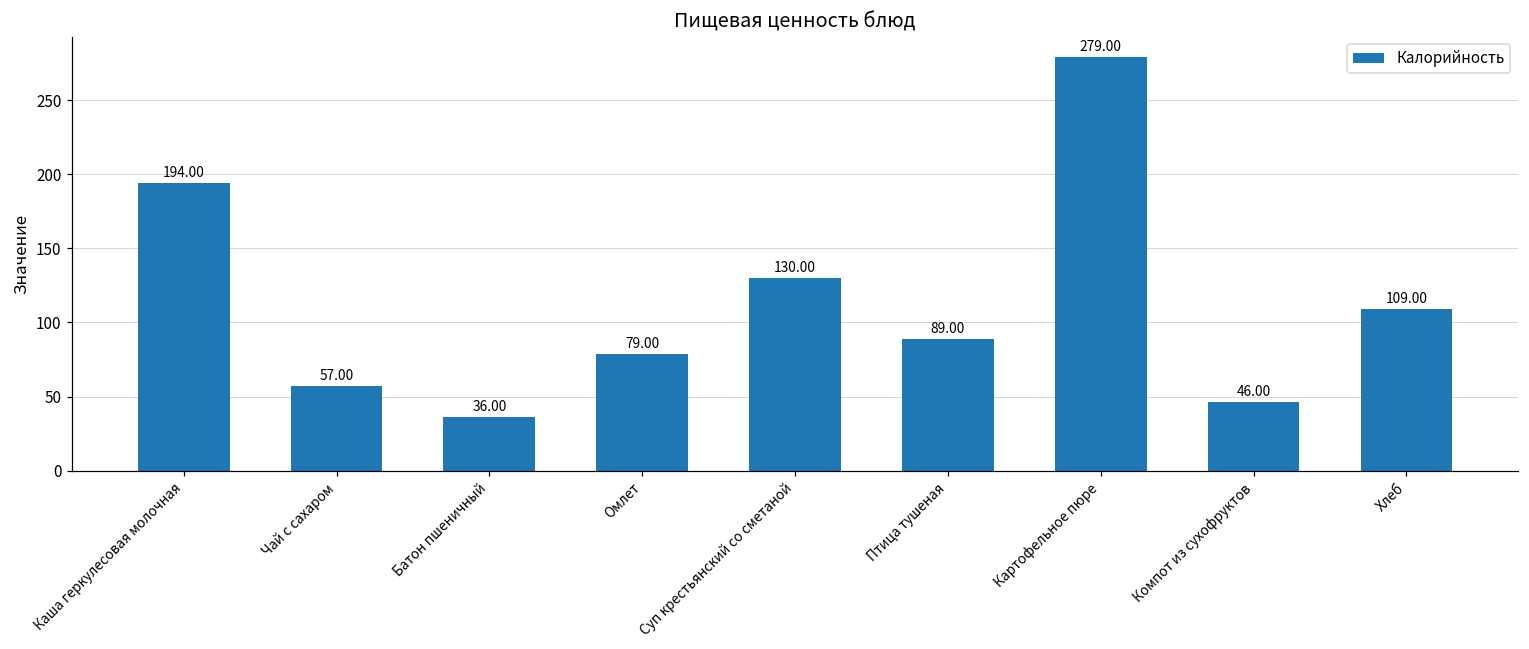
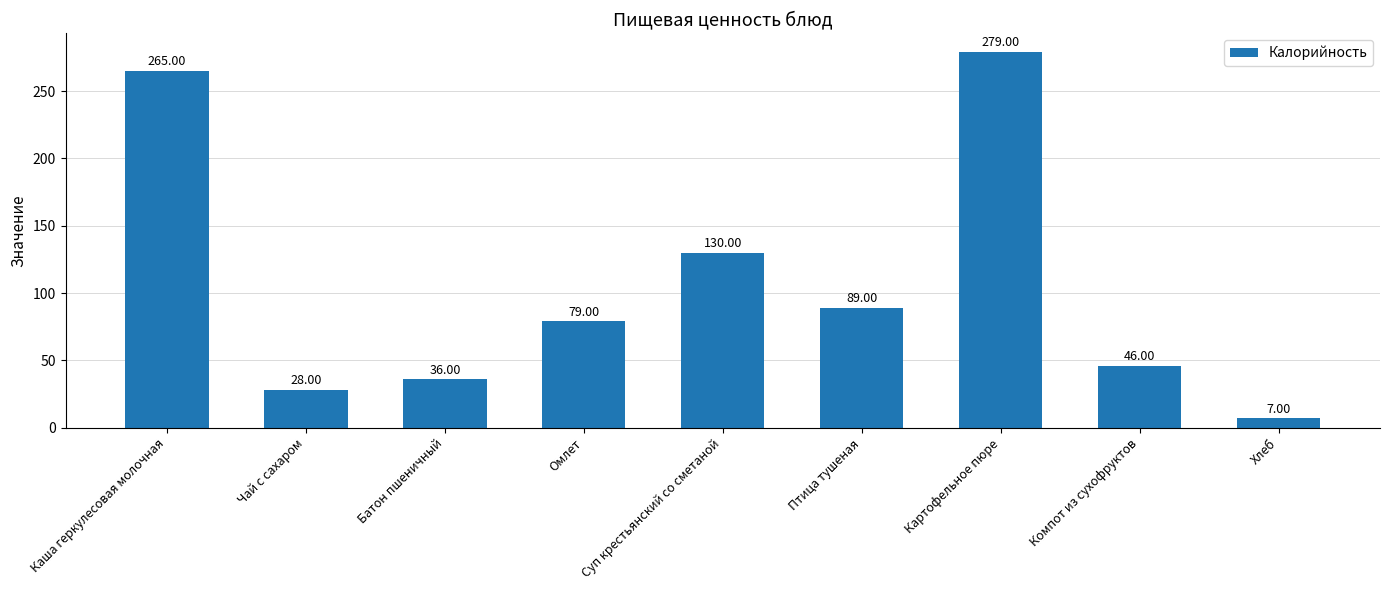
Каша геркулесовая молочная: 194.00 -> 265.00
Чай с сахаром: 57.00 -> 28.00
Хлеб: 109.00 -> 7.00
